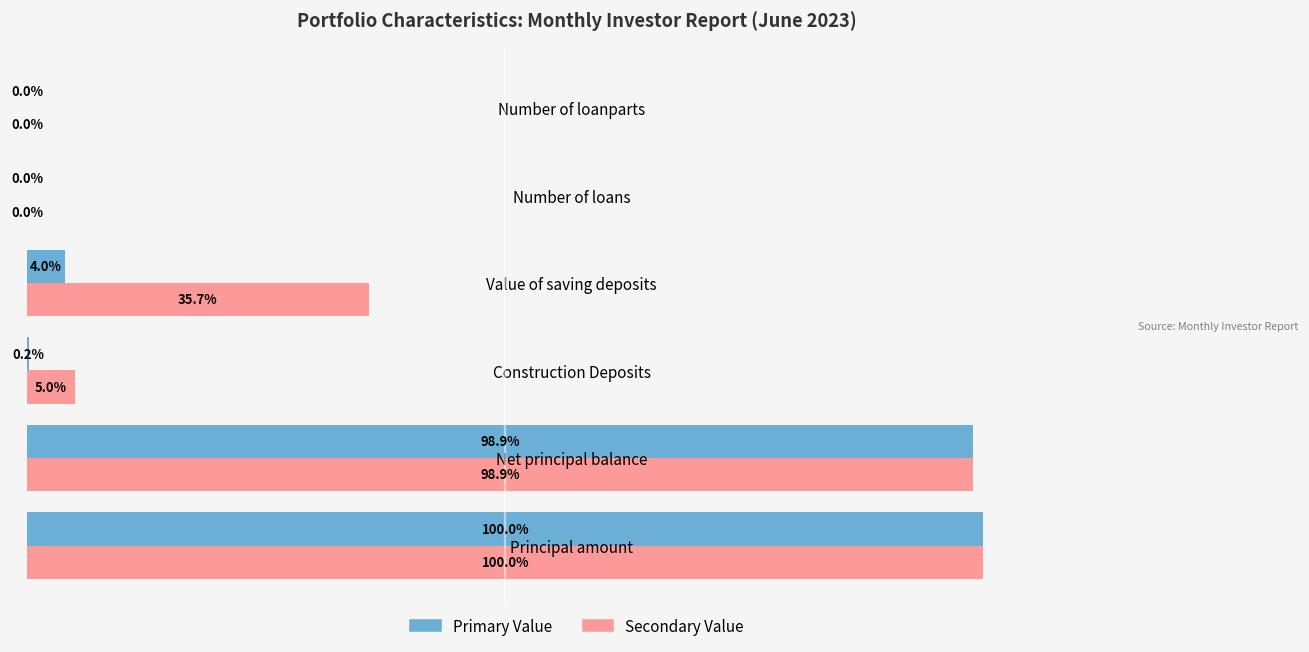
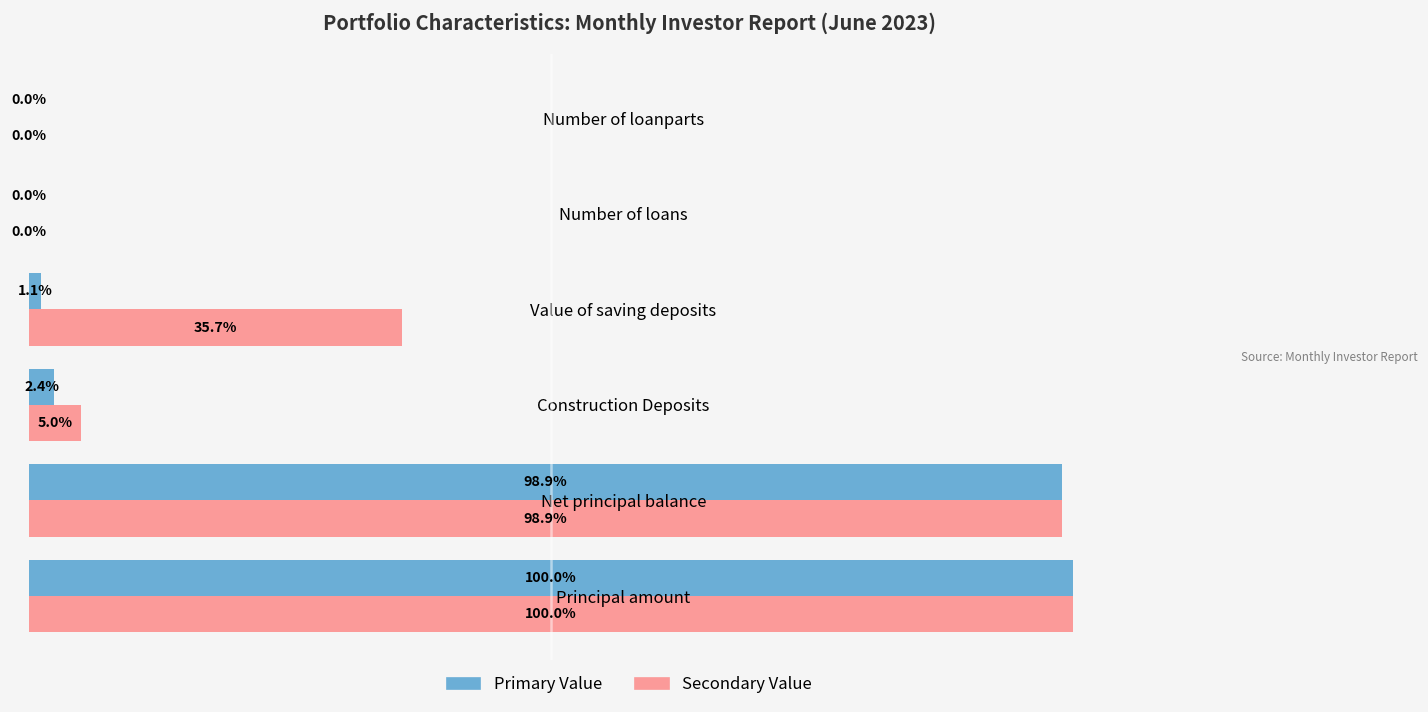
Primary Value, Value of saving deposits: 4.0% -> 1.1%
Primary Value, Construction Deposits: 0.2% -> 2.4%
